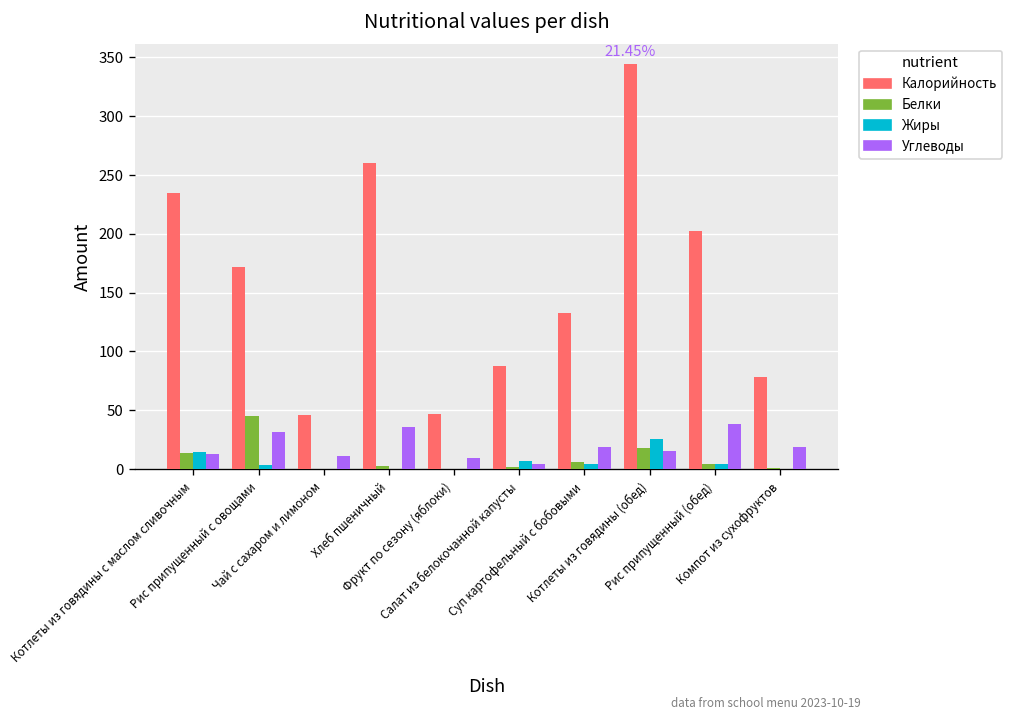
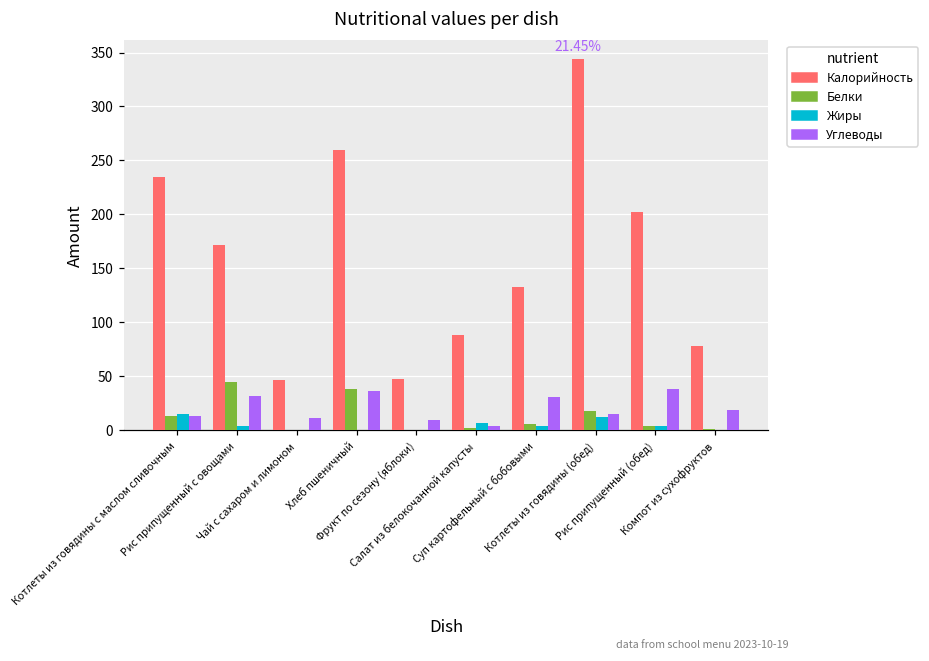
Белки, Хлеб пшеничный: 0 -> 40
Углеводы, Суп картофельный с бобовыми: 20 -> 30
Жиры, Котлеты из говядины (обед): 30 -> 10
